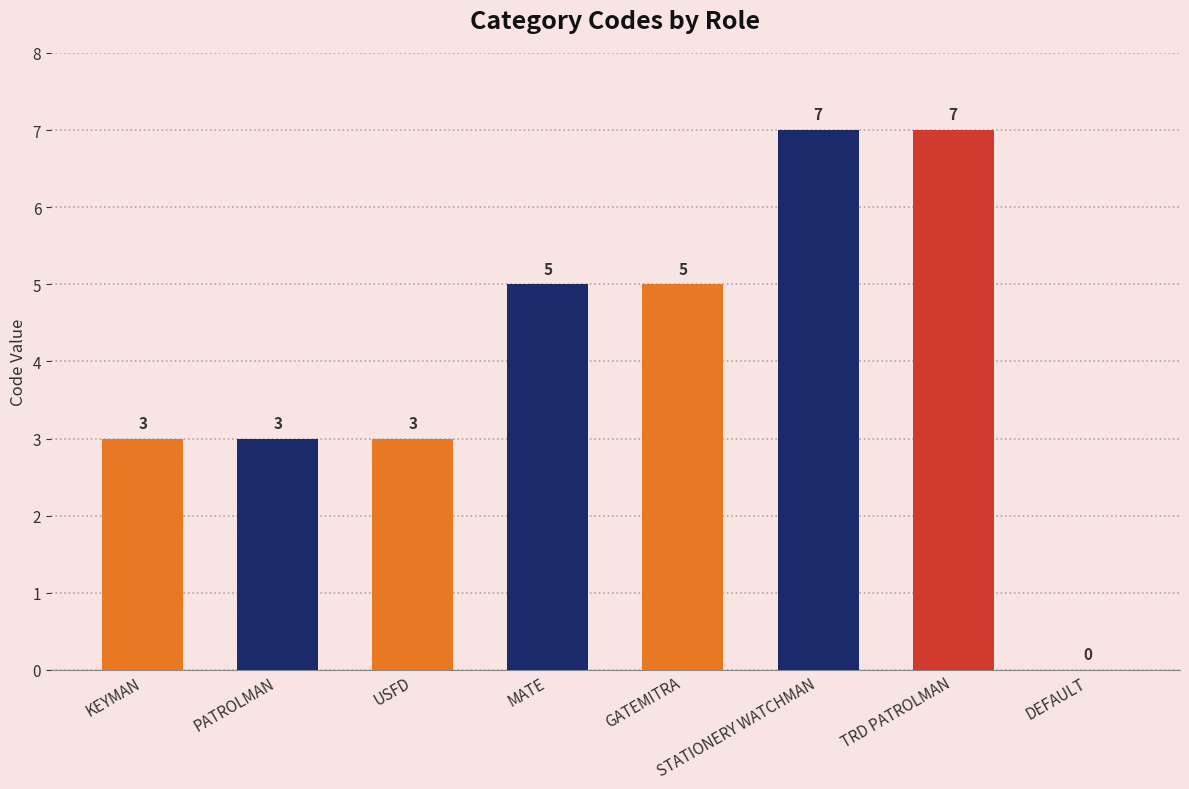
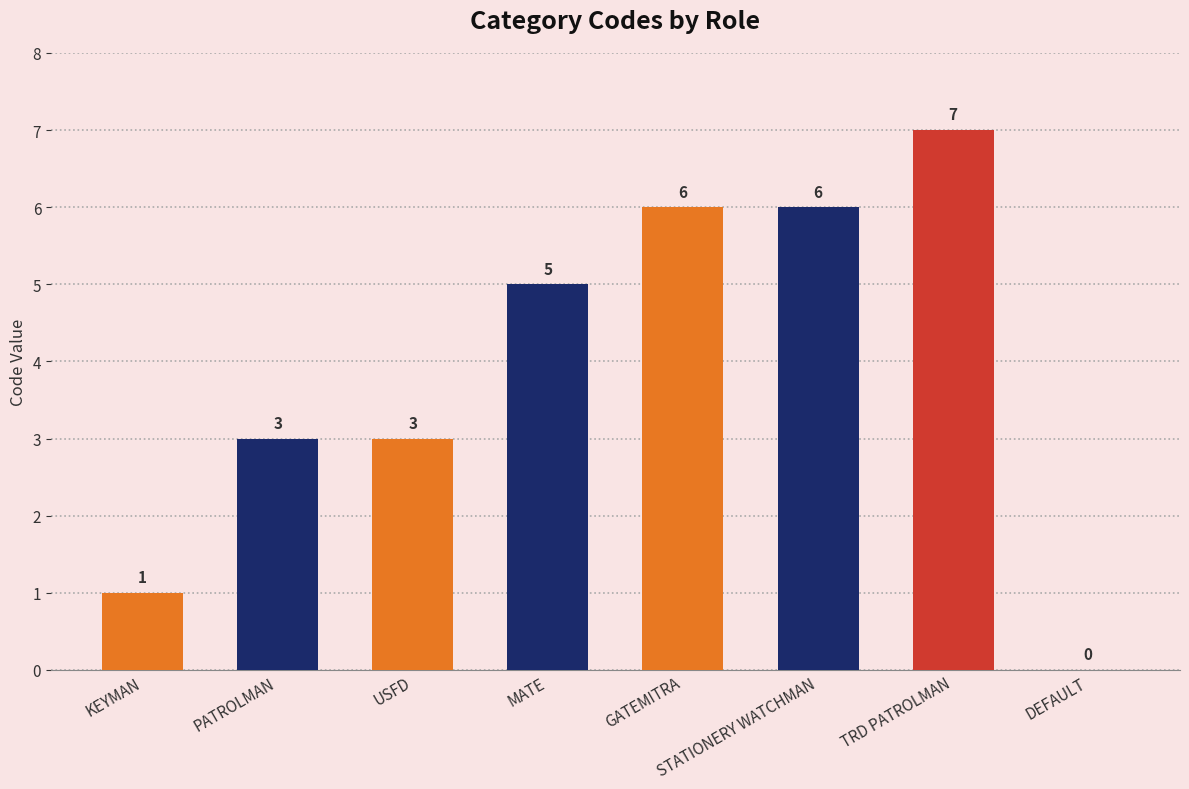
KEYMAN: 3 -> 1
GATEMITRA: 5 -> 6
STATIONERY WATCHMAN: 7 -> 6
